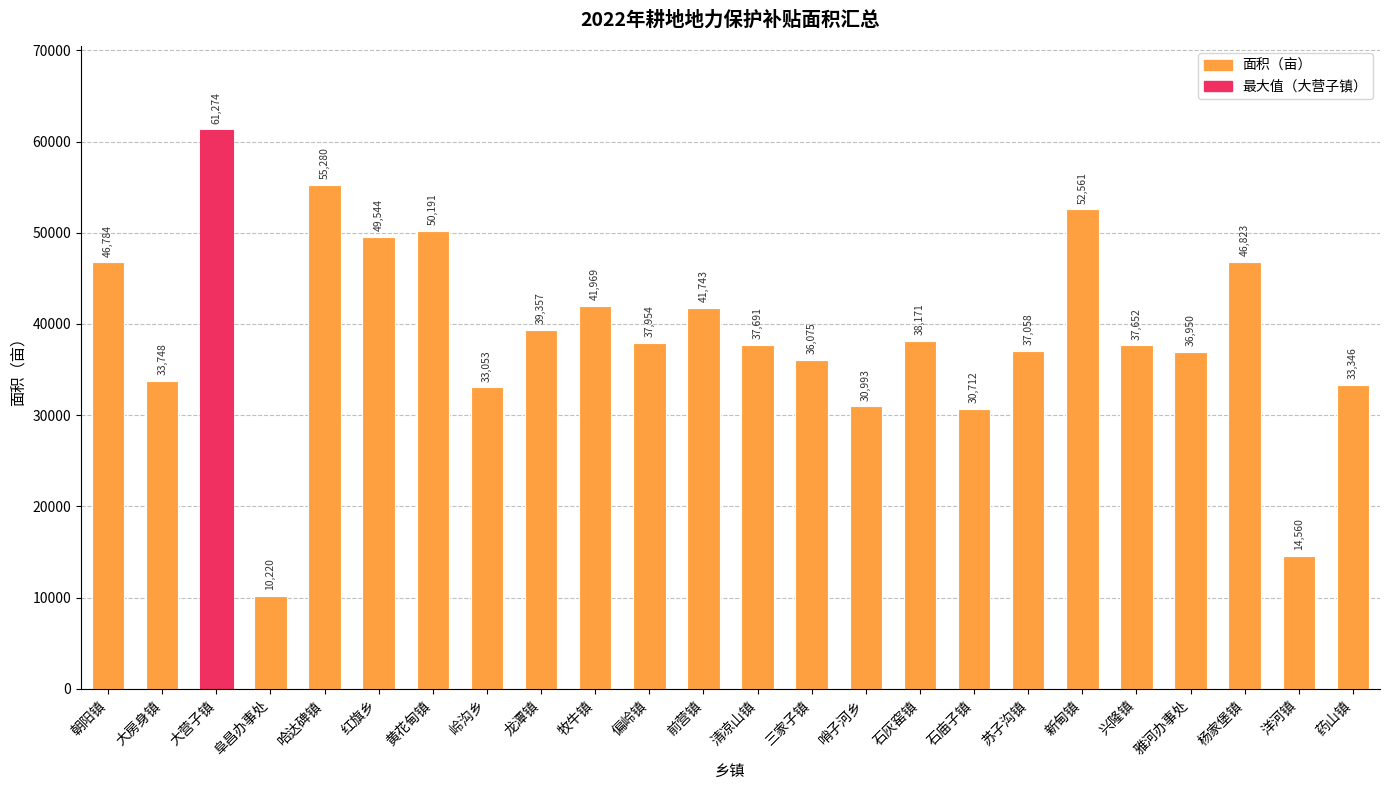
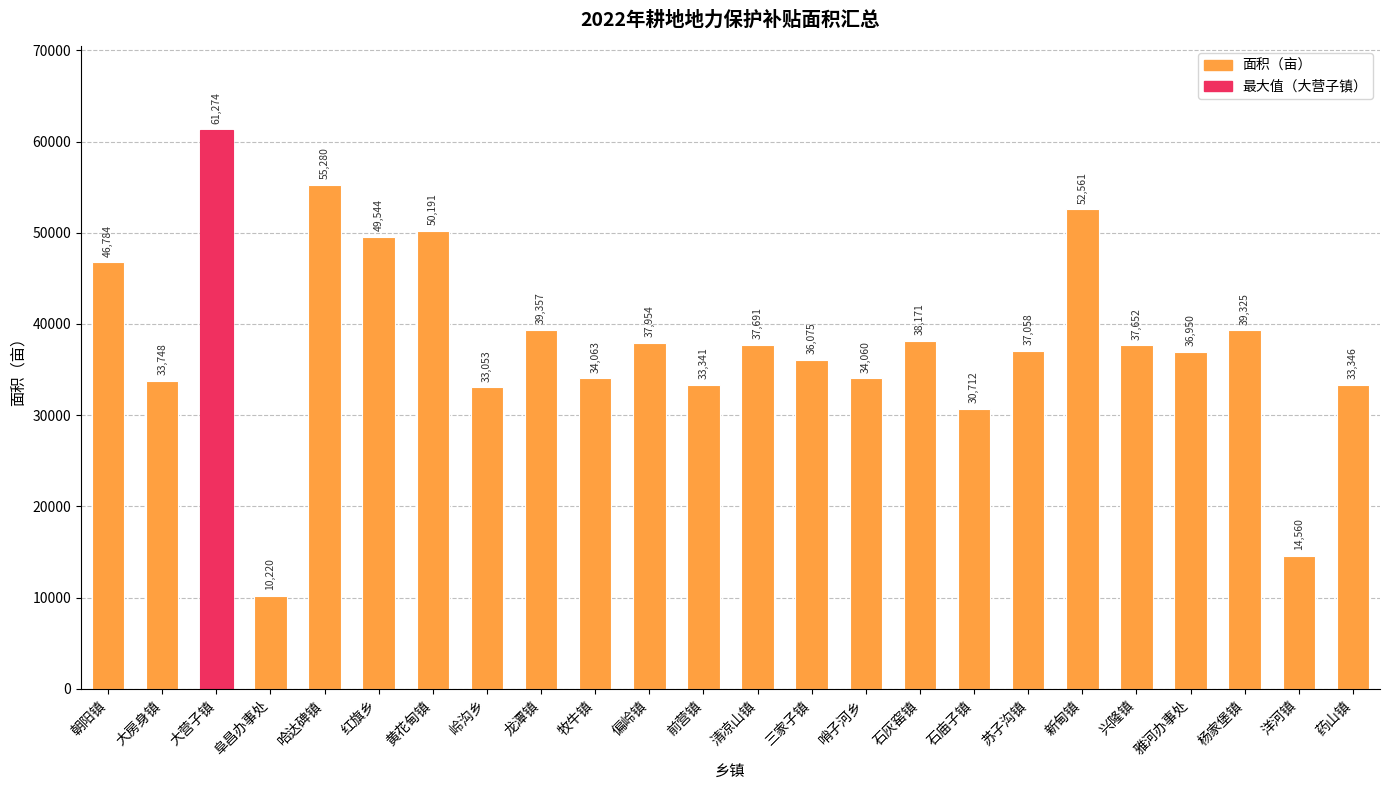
牧牛镇: 41,969 -> 34,063
前营镇: 41,743 -> 33,341
哨子河乡: 30,993 -> 34,060
杨家堡镇: 46,823 -> 39,325
